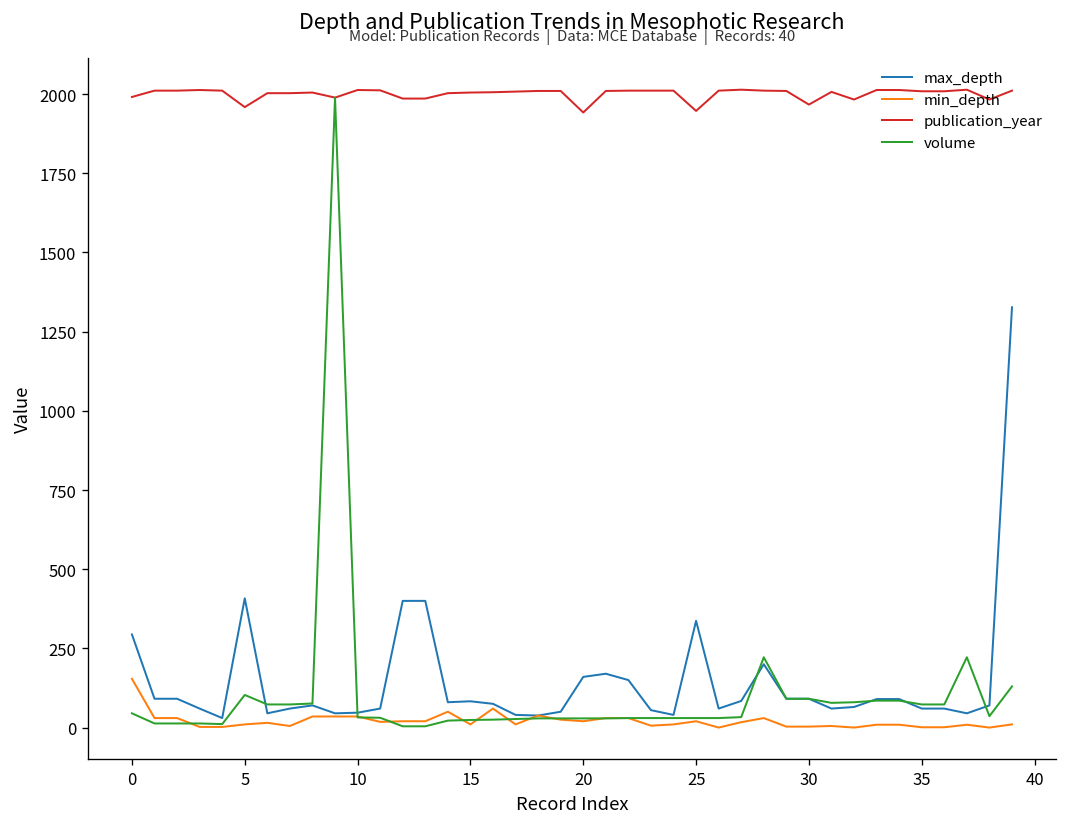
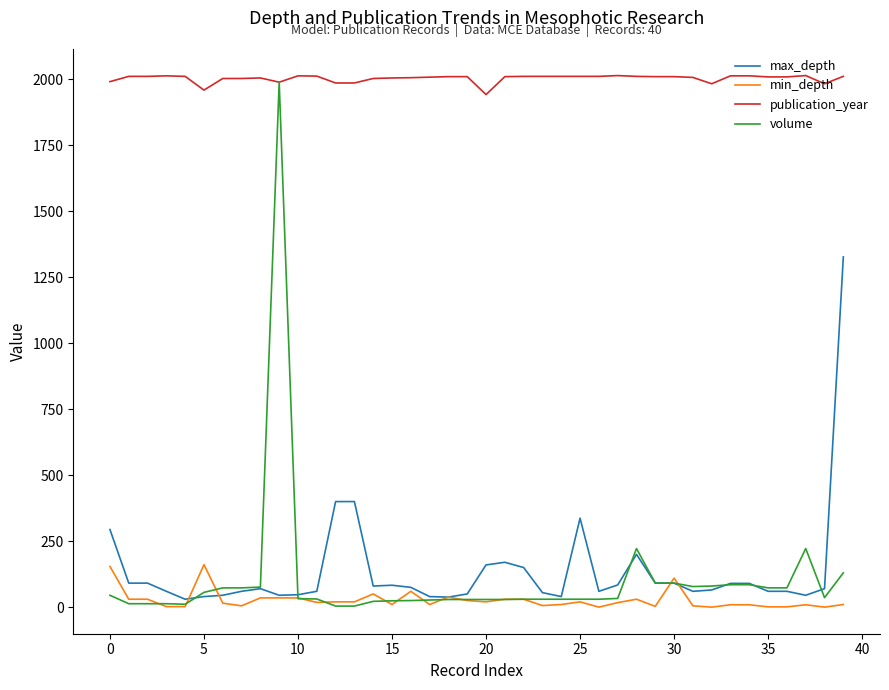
max_depth, 5: 410 -> 40
min_depth, 5: 10 -> 160
volume, 5: 100 -> 60
publication_year, 25: 1950 -> 2010
min_depth, 30: 0 -> 110
publication_year, 30: 1970 -> 2010
